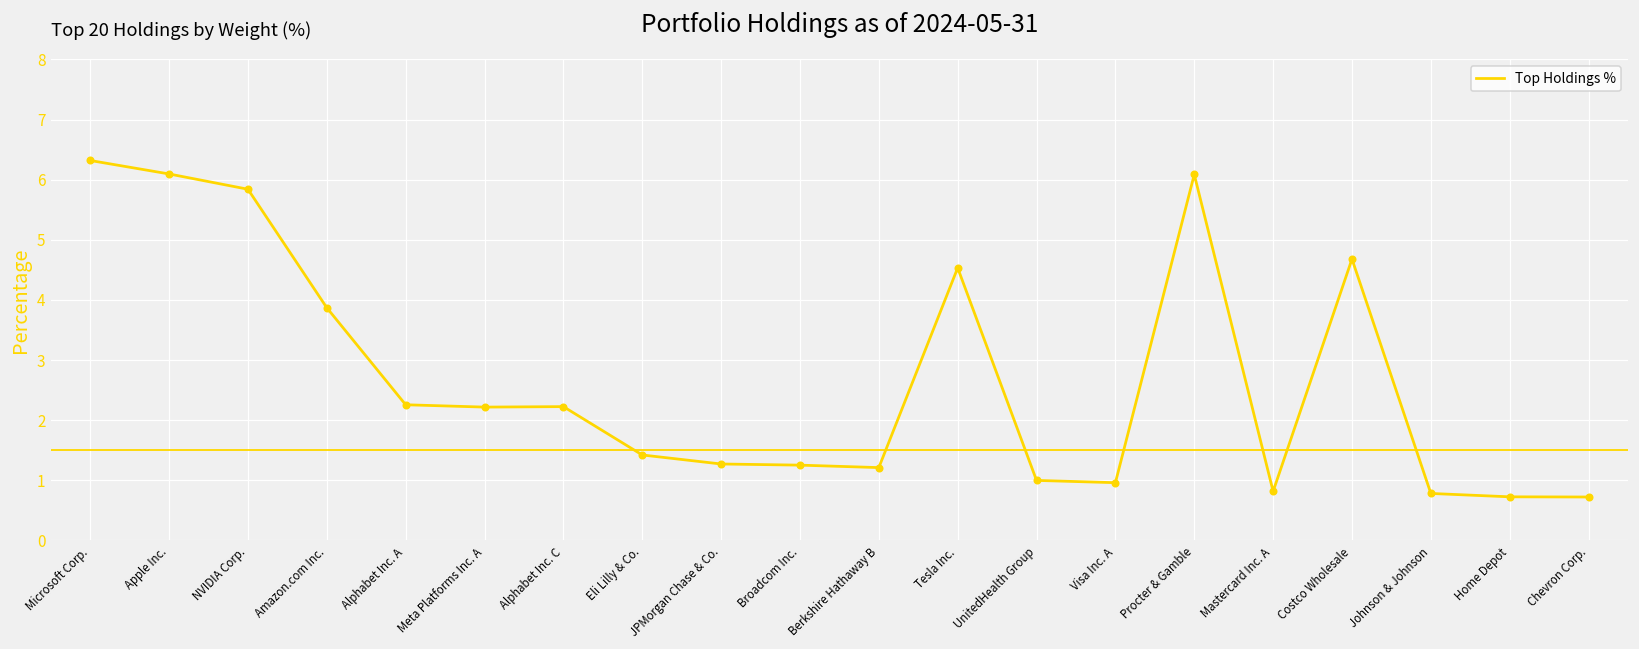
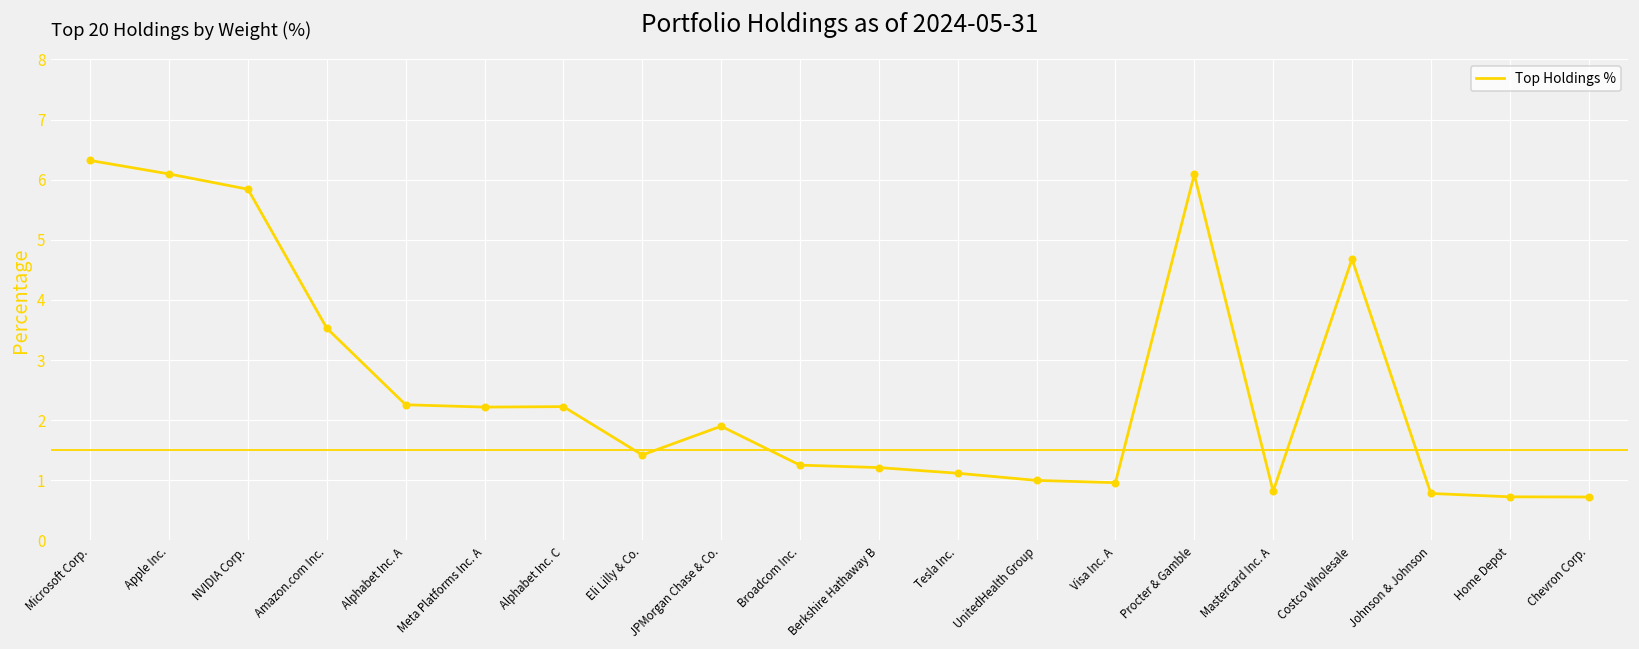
Amazon.com Inc.: 3.9 -> 3.5
JPMorgan Chase & Co.: 1.3 -> 1.9
Tesla Inc.: 4.5 -> 1.1
